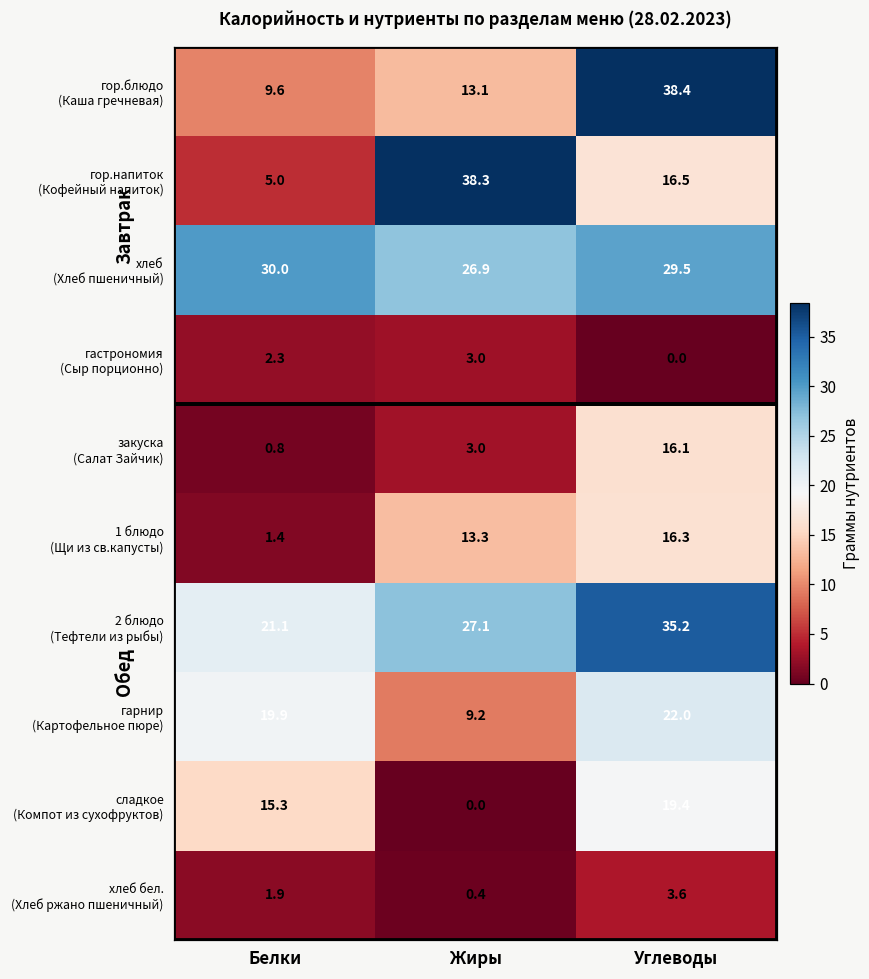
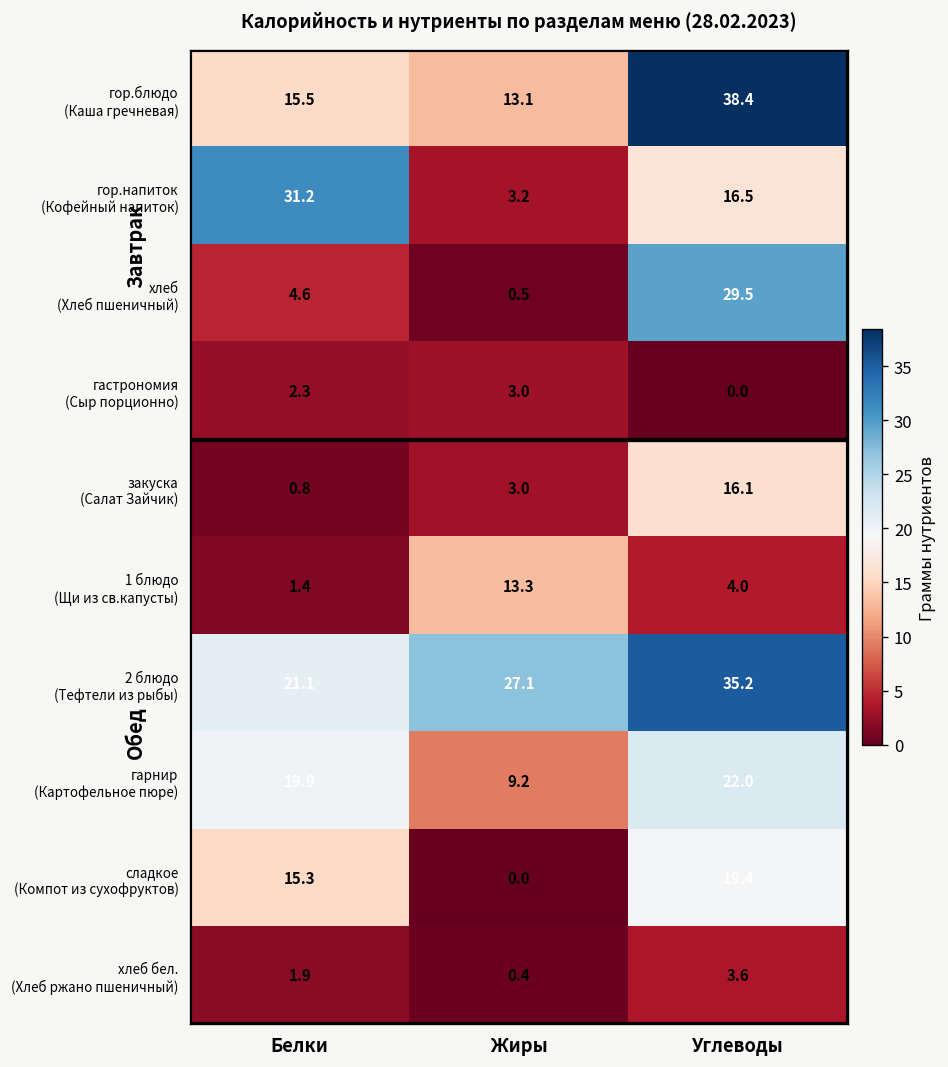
гор.блюдо (Каша гречневая), Белки: 9.6 -> 15.5
гор.напиток (Кофейный напиток), Белки: 5.0 -> 31.2
гор.напиток (Кофейный напиток), Жиры: 38.3 -> 3.2
хлеб (Хлеб пшеничный), Белки: 30.0 -> 4.6
хлеб (Хлеб пшеничный), Жиры: 26.9 -> 0.5
1 блюдо (Щи из св.капусты), Углеводы: 16.3 -> 4.0
